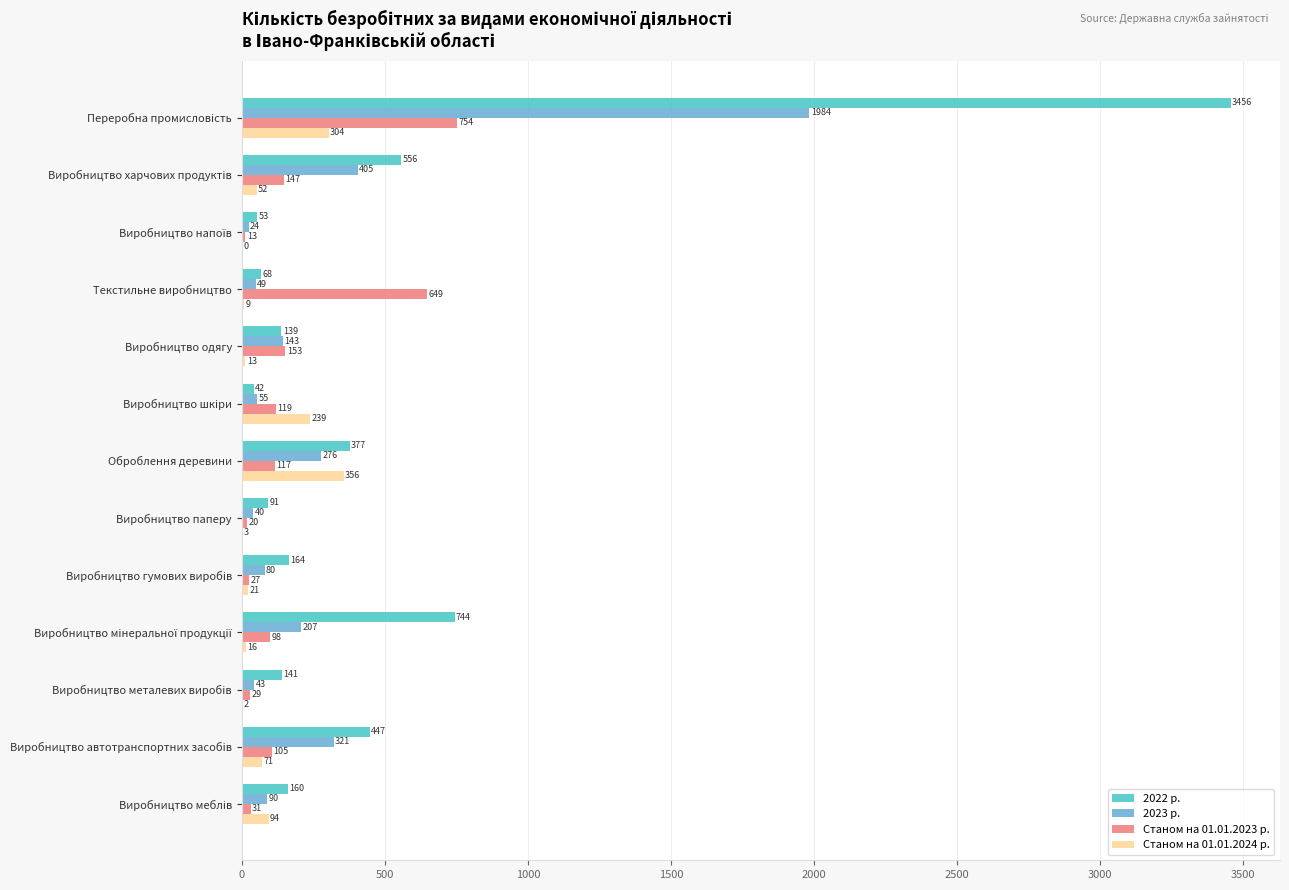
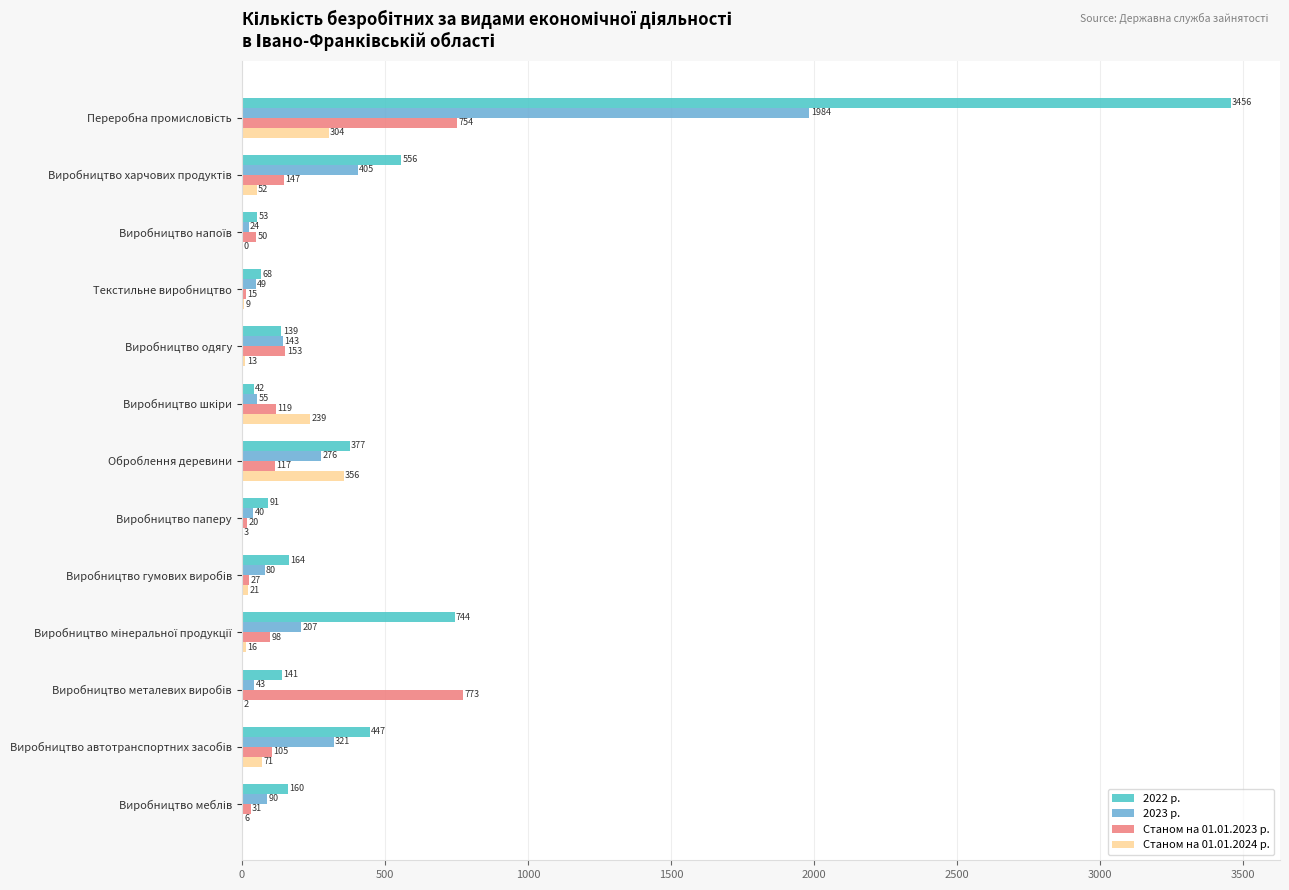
Станом на 01.01.2023 р., Виробництво напоїв: 13 -> 50
Станом на 01.01.2023 р., Текстильне виробництво: 649 -> 15
Станом на 01.01.2023 р., Виробництво металевих виробів: 29 -> 773
Станом на 01.01.2024 р., Виробництво меблів: 94 -> 6
